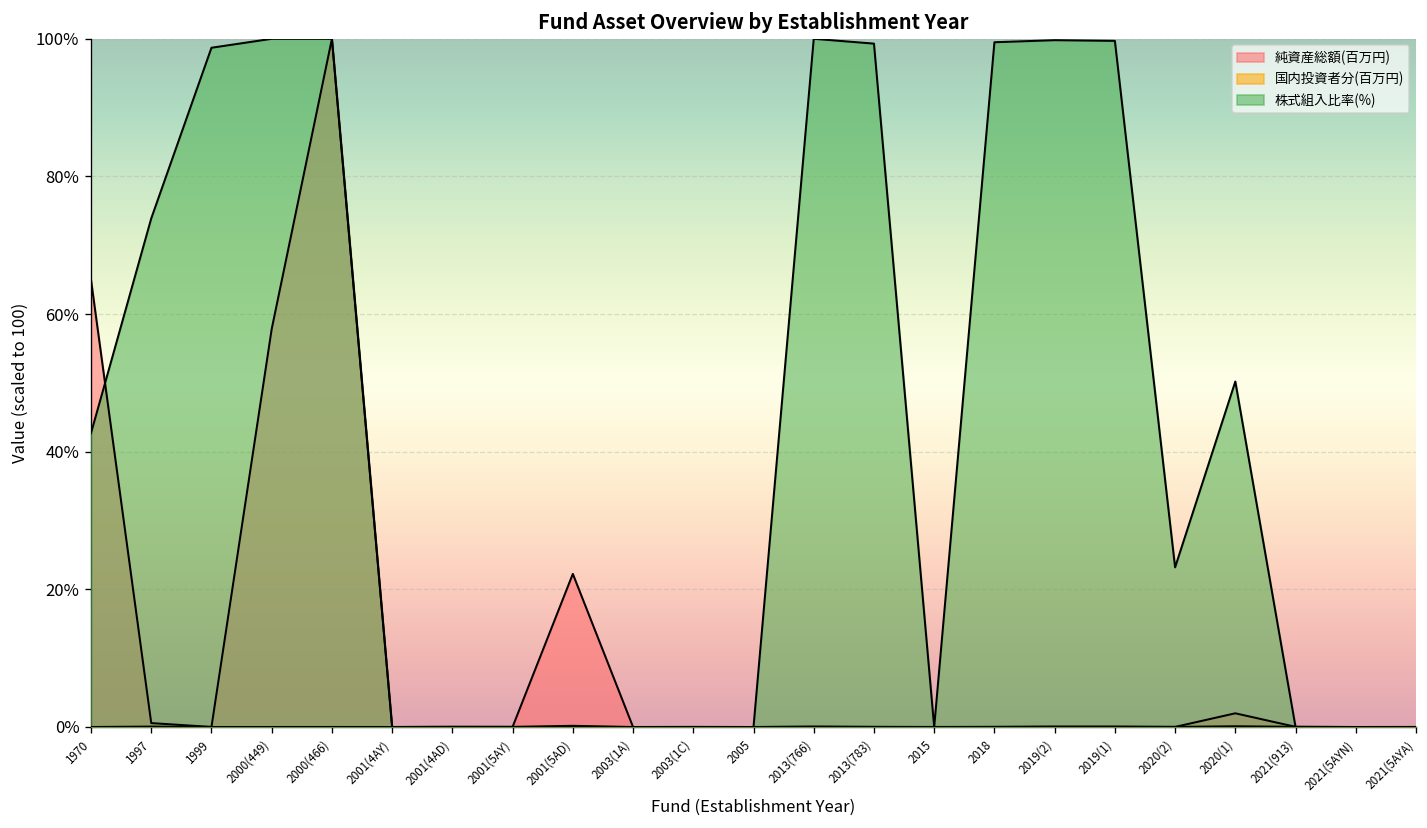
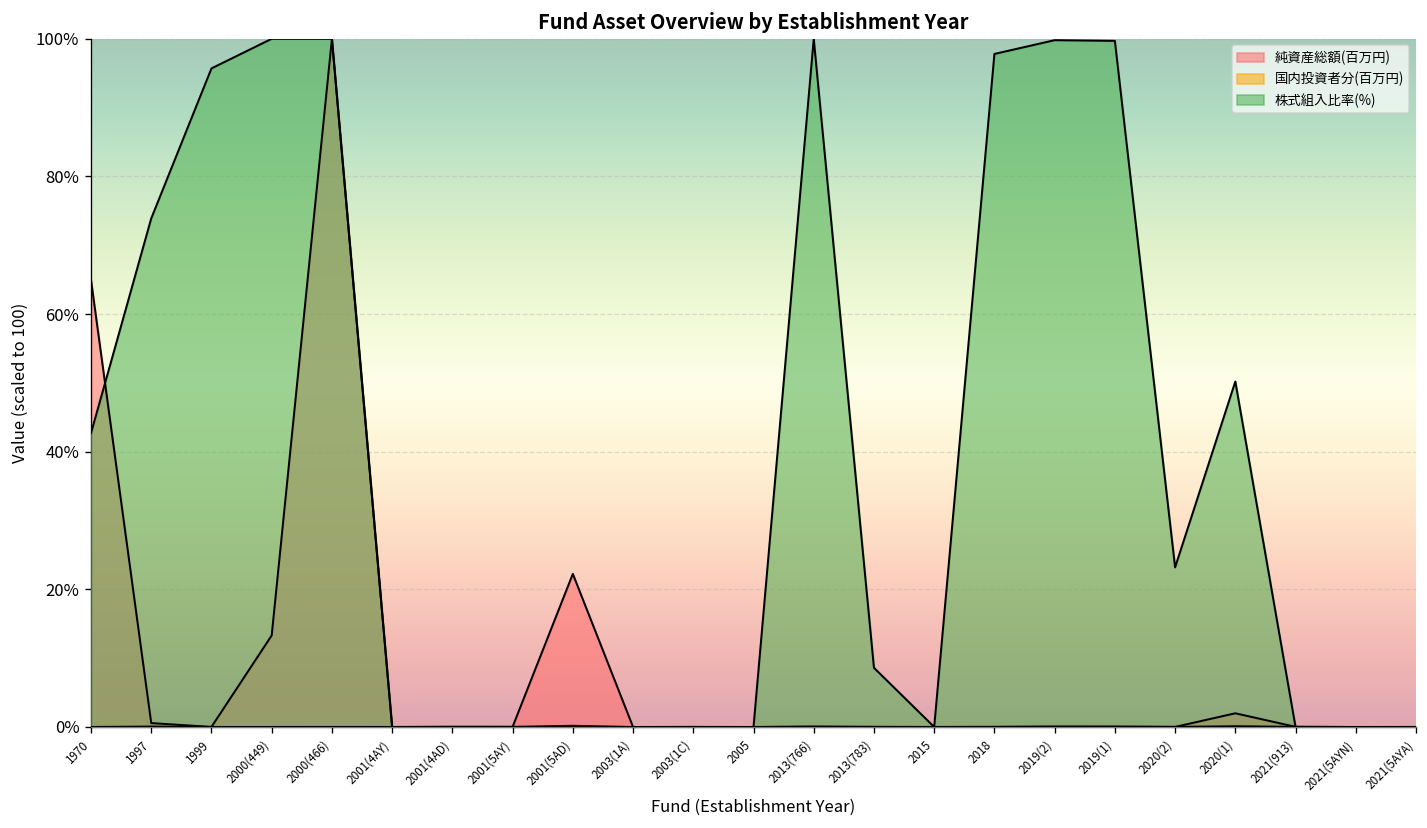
株式組入比率(%), 1999: 99% -> 96%
純資産総額(百万円), 2000(449): 58% -> 13%
株式組入比率(%), 2013(783): 99% -> 9%
株式組入比率(%), 2018: 100% -> 98%
